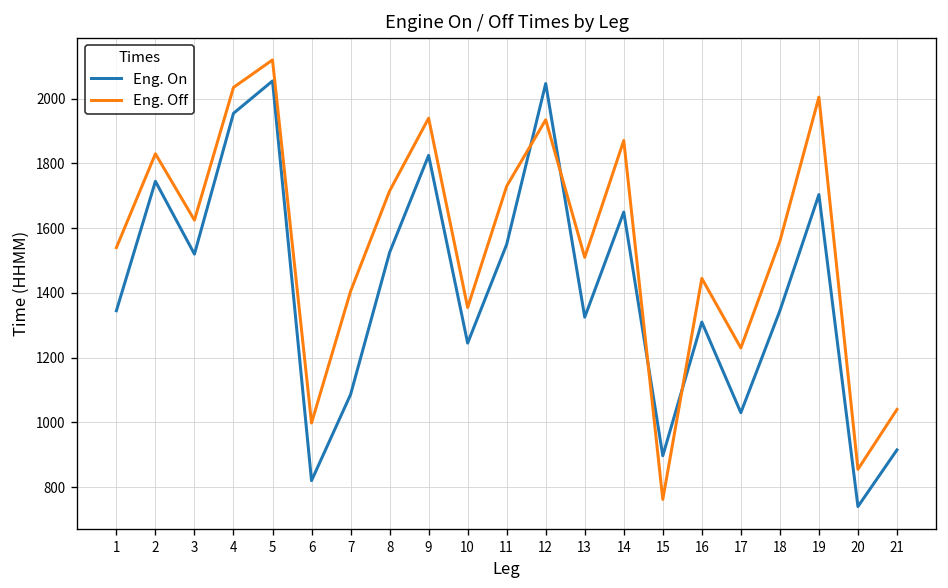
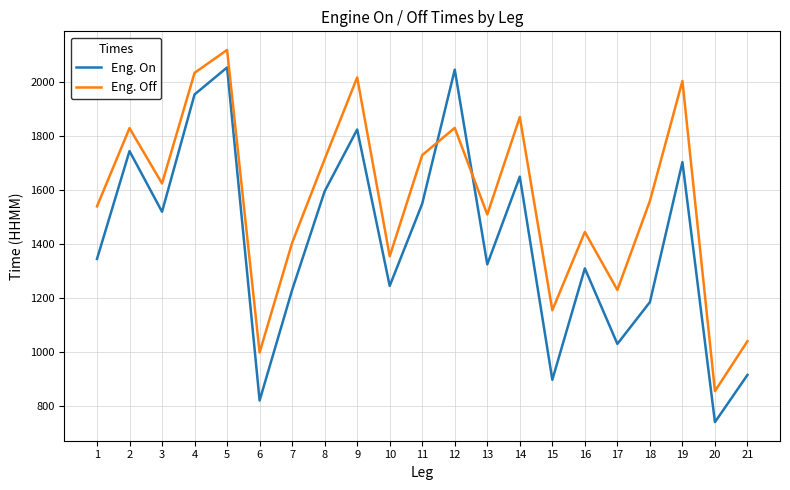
Eng. On, 7: 1090 -> 1230
Eng. On, 8: 1530 -> 1600
Eng. Off, 9: 1940 -> 2020
Eng. Off, 12: 1940 -> 1830
Eng. Off, 15: 760 -> 1160
Eng. On, 18: 1350 -> 1190
